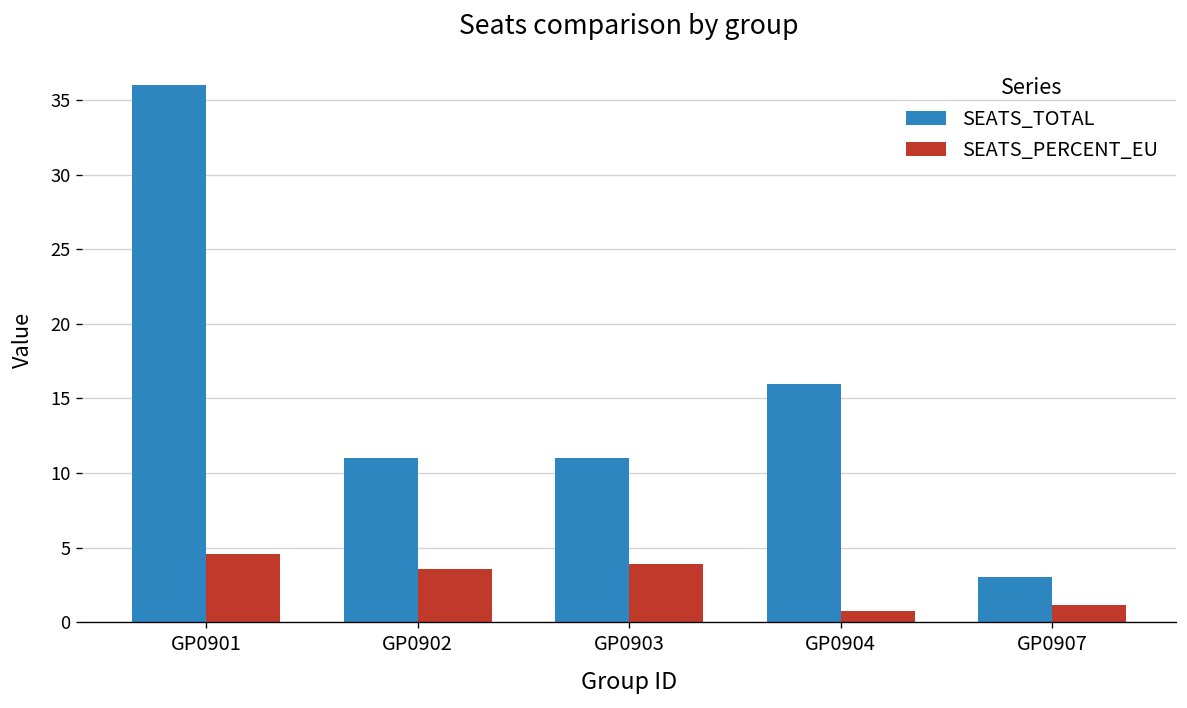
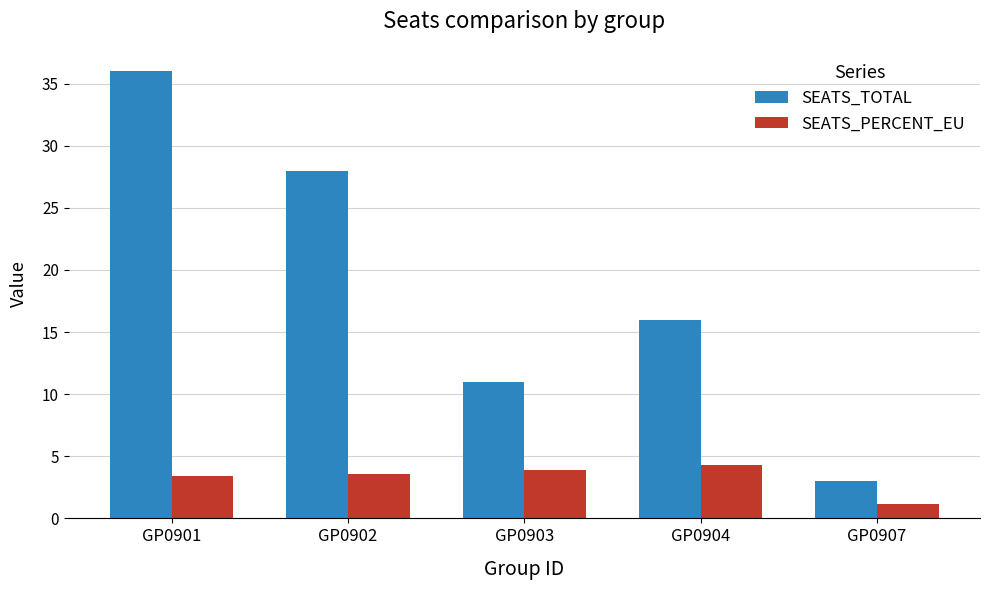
SEATS_PERCENT_EU, GP0901: 4.6 -> 3.4
SEATS_TOTAL, GP0902: 11 -> 28
SEATS_PERCENT_EU, GP0904: 0.8 -> 4.3
